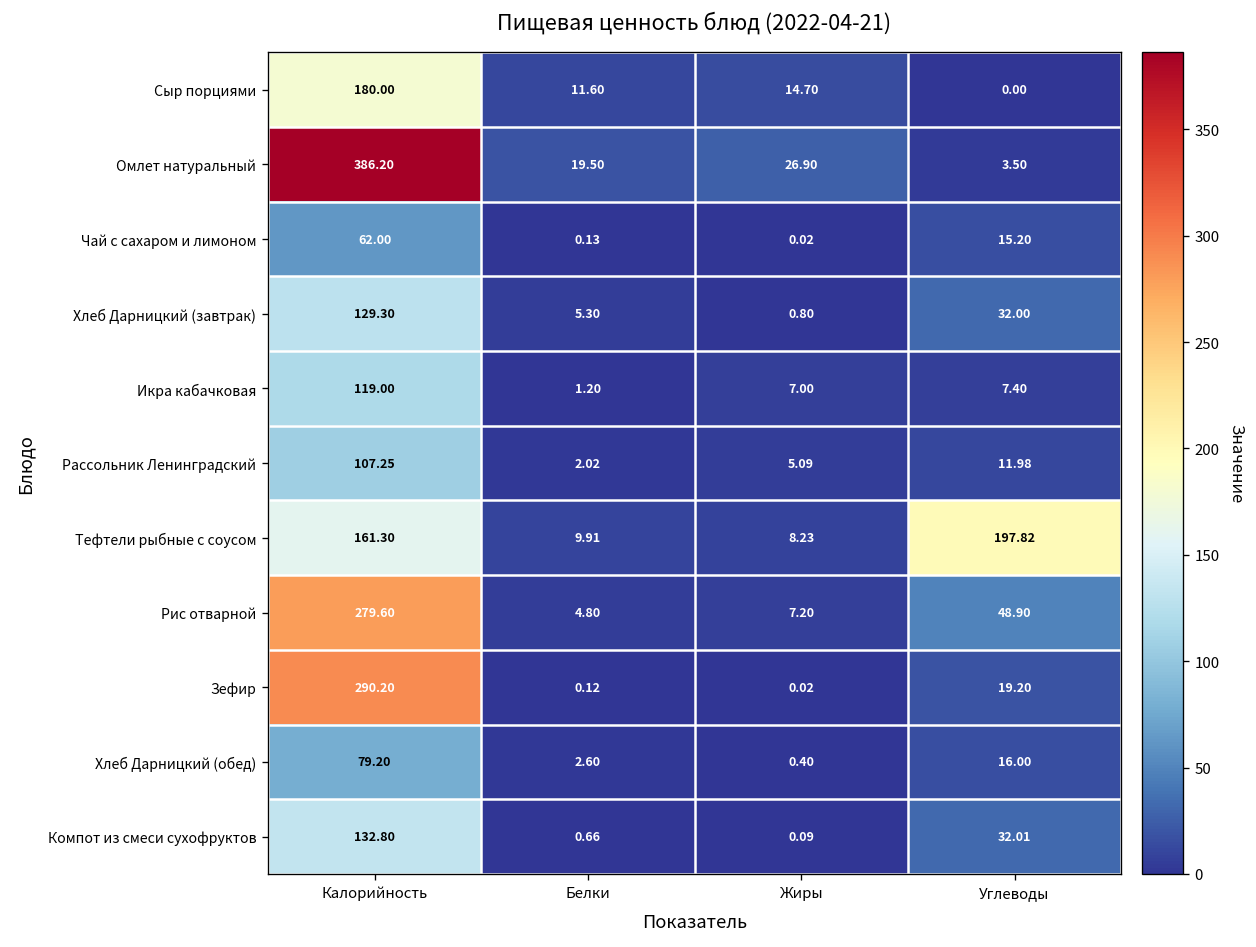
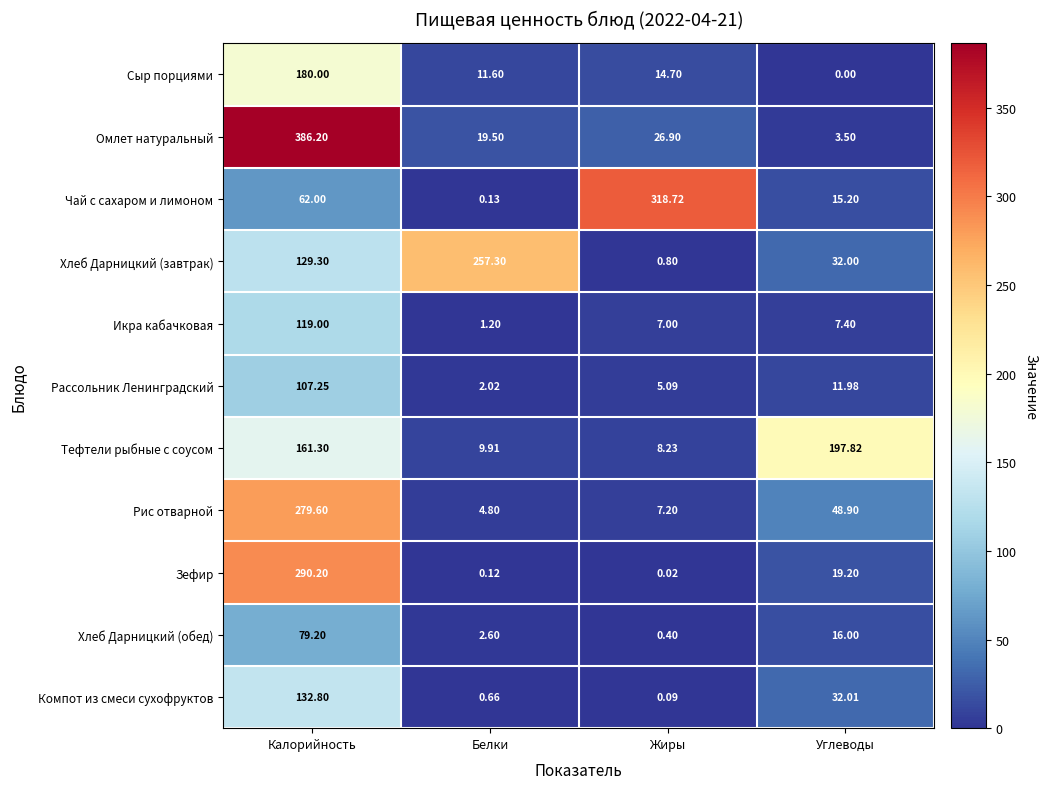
Чай с сахаром и лимоном, Жиры: 0.02 -> 318.72
Хлеб Дарницкий (завтрак), Белки: 5.30 -> 257.30
